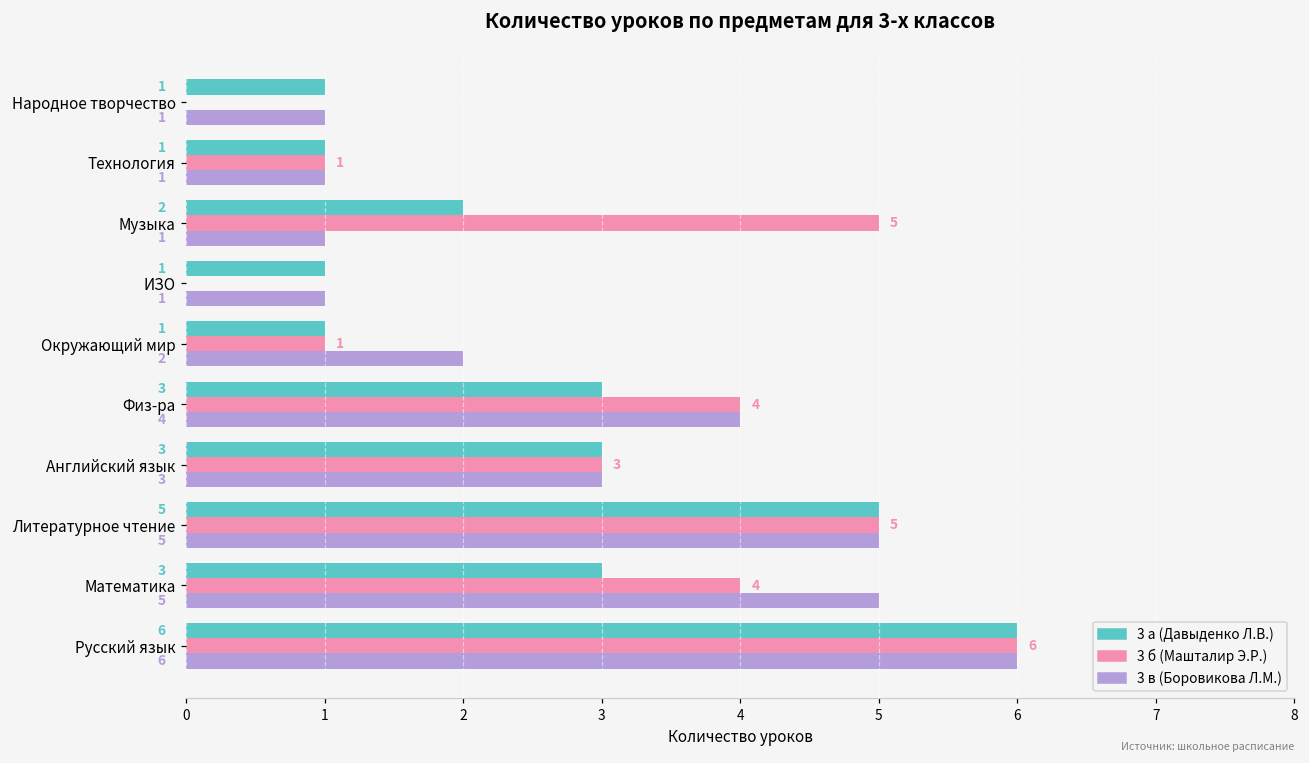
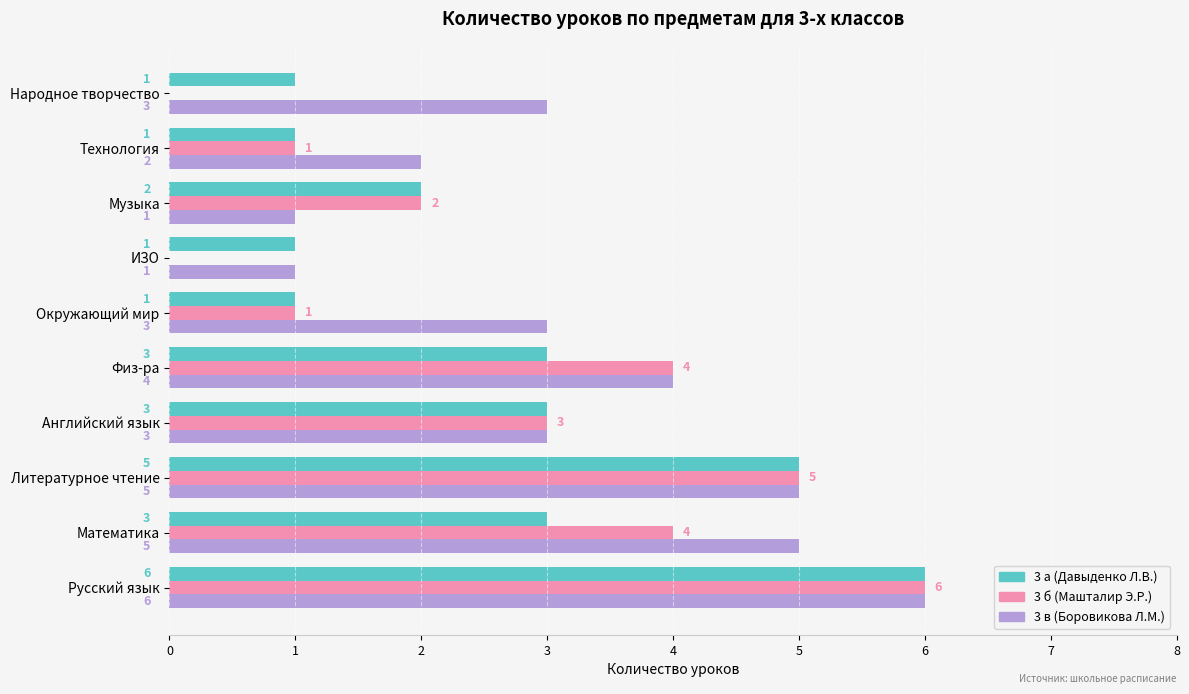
3 в (Боровикова Л.М.), Народное творчество: 1 -> 3
3 в (Боровикова Л.М.), Технология: 1 -> 2
3 б (Машталир Э.Р.), Музыка: 5 -> 2
3 в (Боровикова Л.М.), Окружающий мир: 2 -> 3
